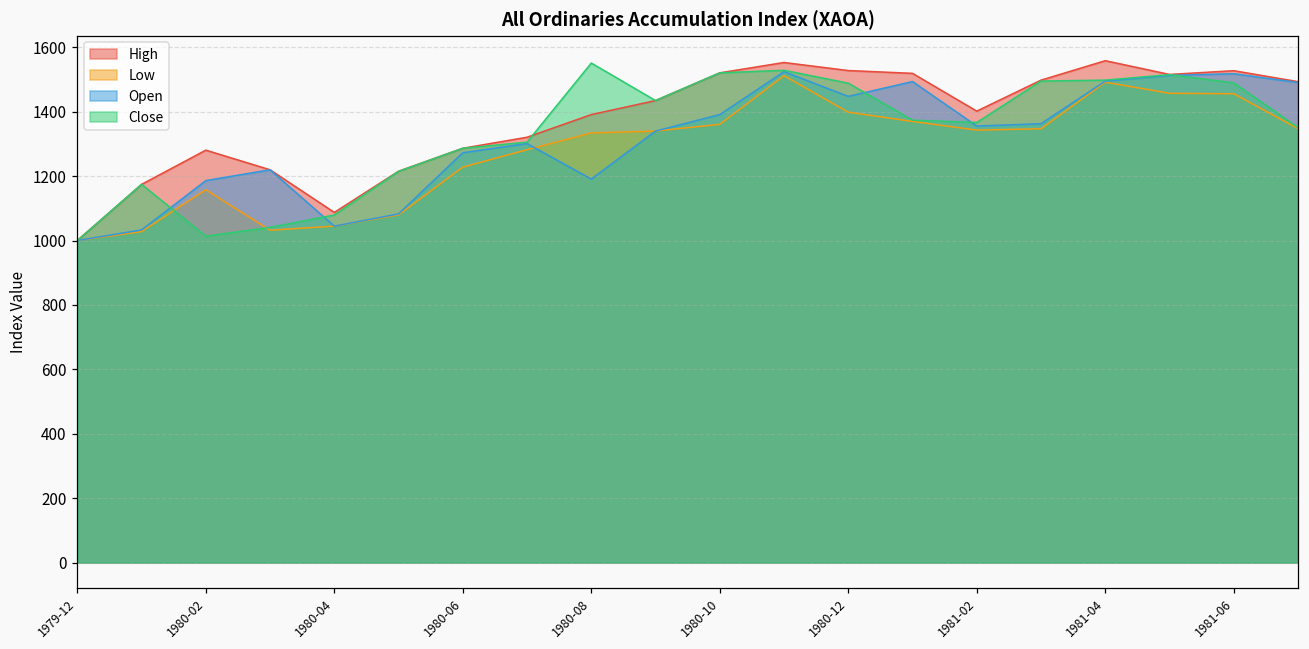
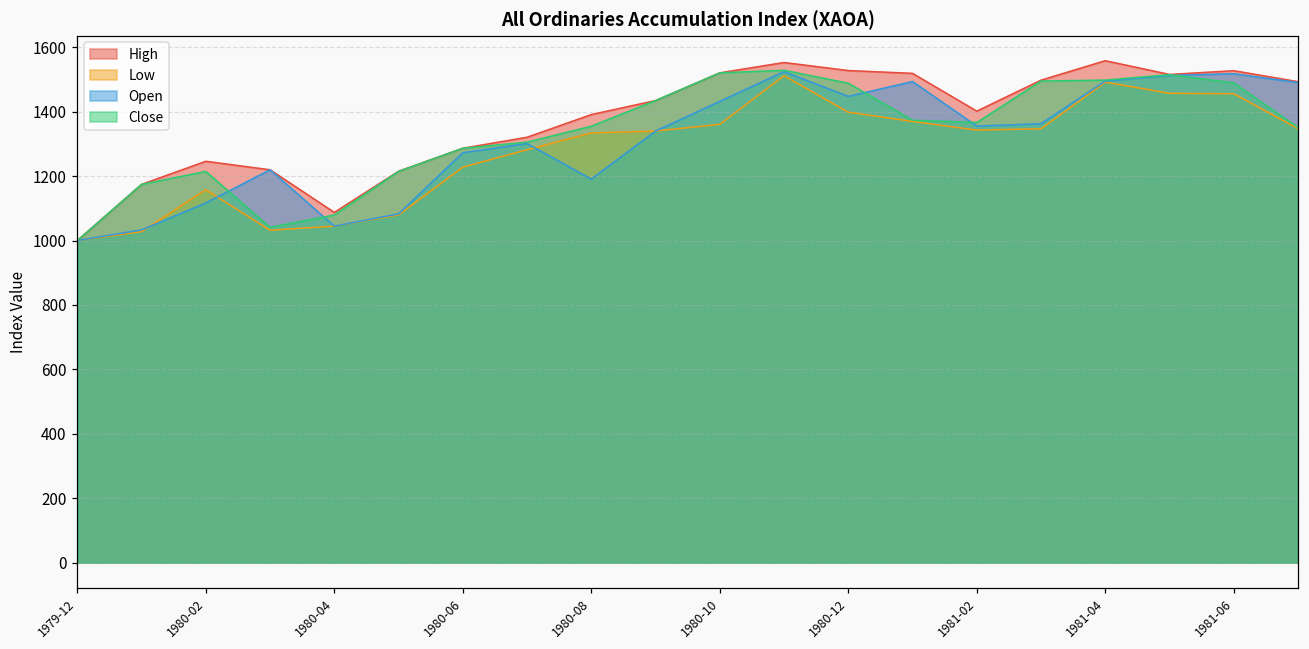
High, 1980-02: 1280 -> 1250
Open, 1980-02: 1190 -> 1120
Close, 1980-02: 1010 -> 1210
Close, 1980-08: 1550 -> 1360
Open, 1980-10: 1390 -> 1430
